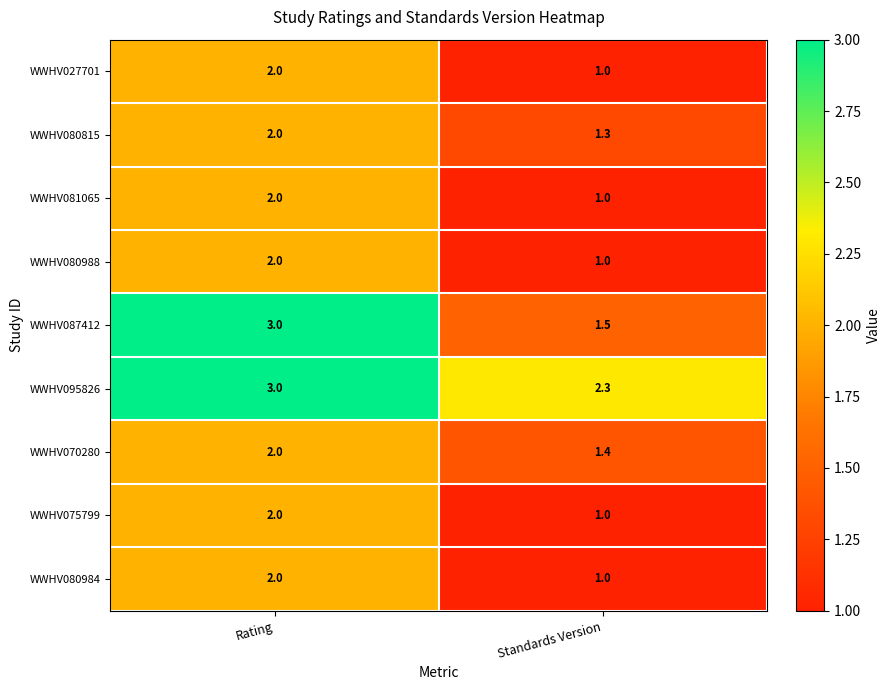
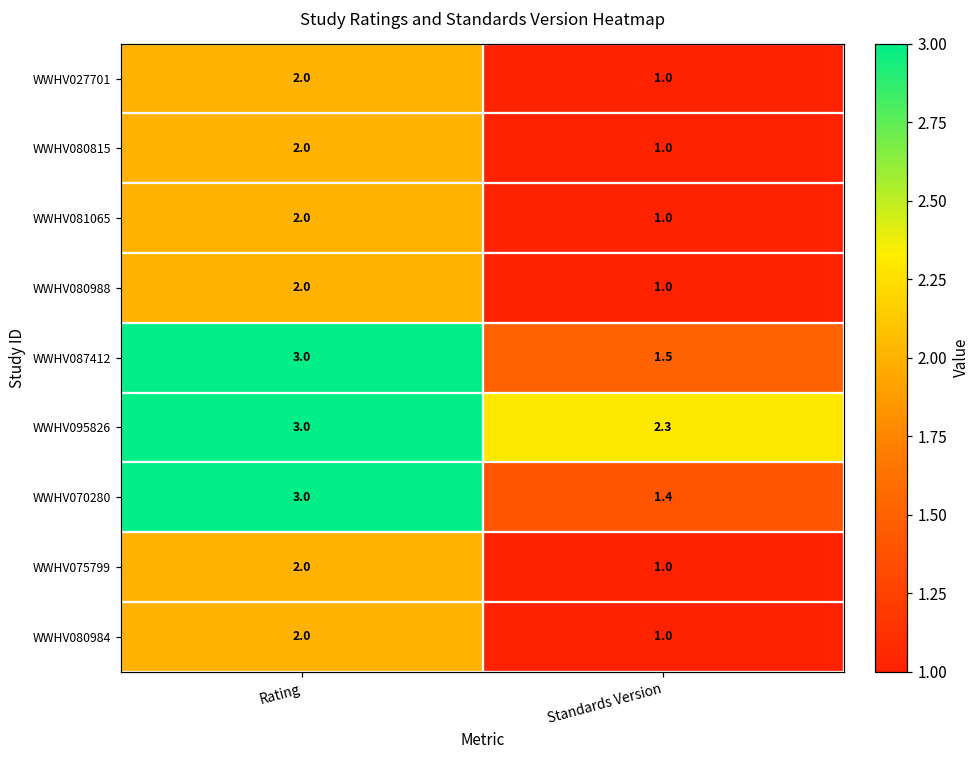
WWHV080815, Standards Version: 1.3 -> 1.0
WWHV070280, Rating: 2.0 -> 3.0
